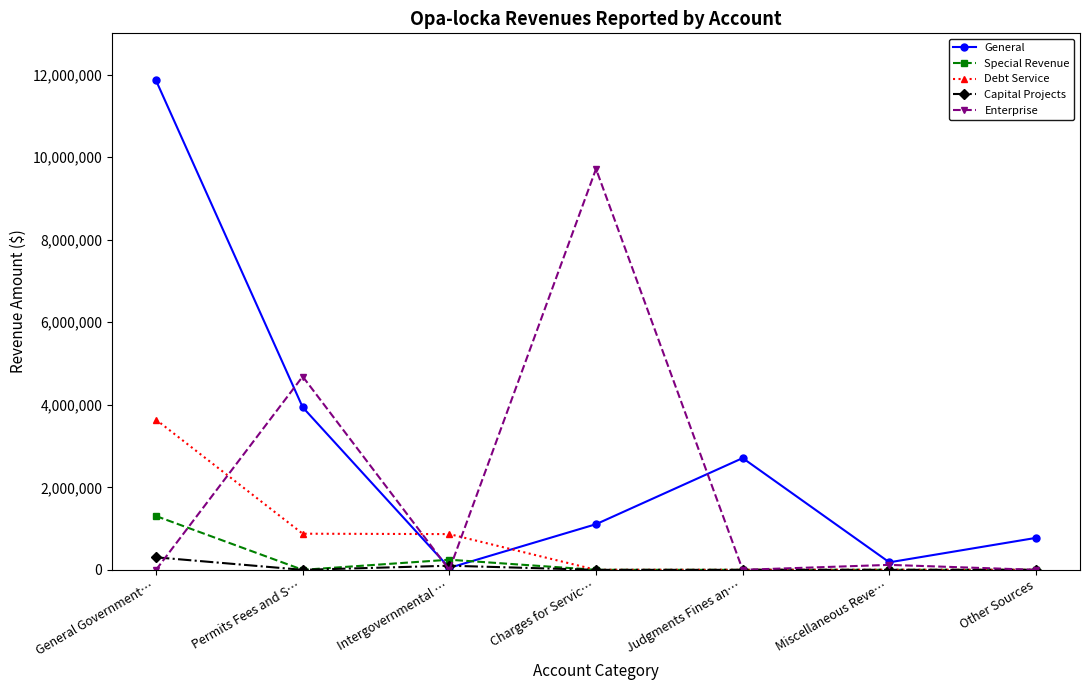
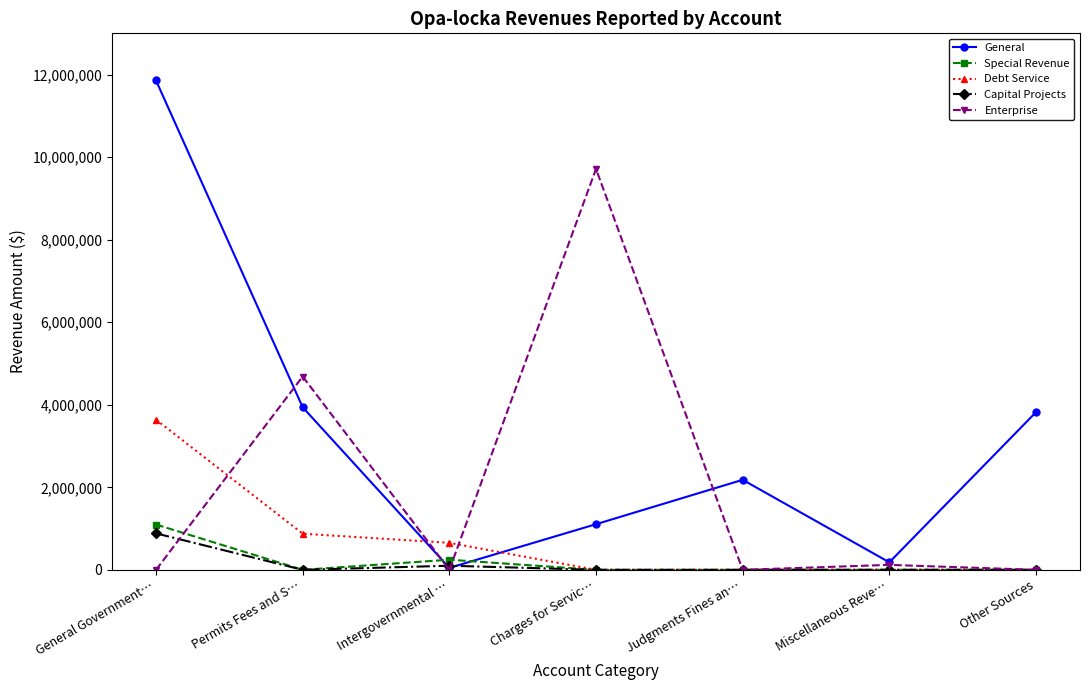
Special Revenue, General Government…: 1,300,000 -> 1,100,000
Capital Projects, General Government…: 300,000 -> 900,000
Debt Service, Intergovernmental …: 900,000 -> 700,000
General, Judgments Fines an…: 2,700,000 -> 2,200,000
General, Other Sources: 800,000 -> 3,800,000
